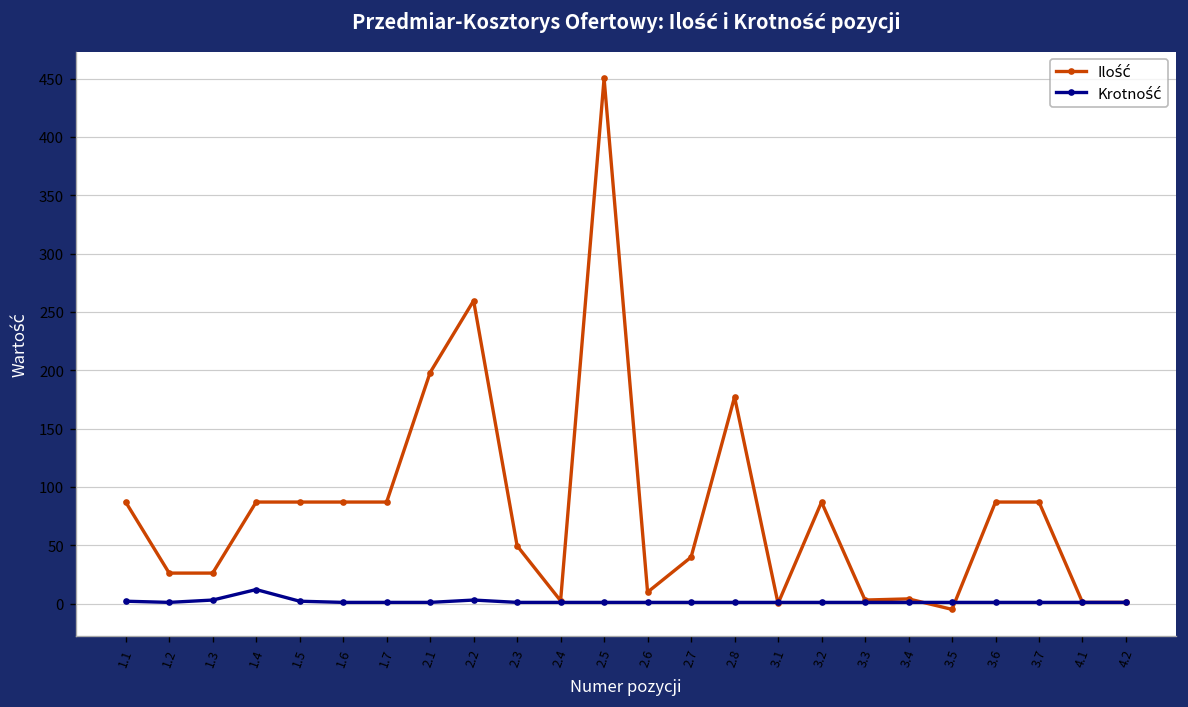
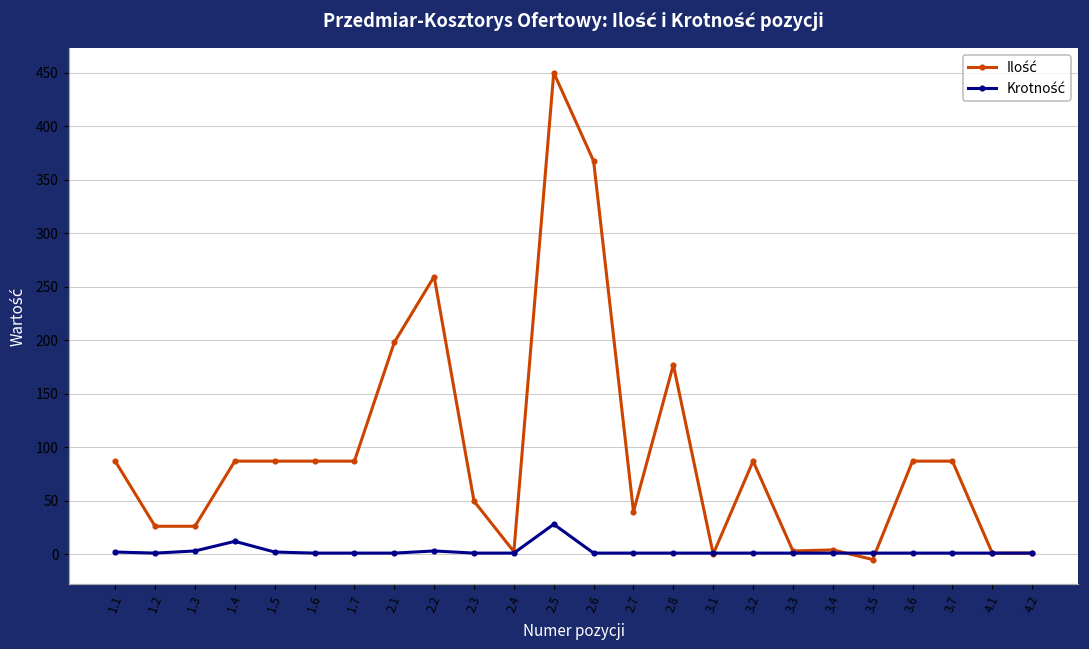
Krotność, 2.5: 0 -> 30
Ilość, 2.6: 10 -> 370
